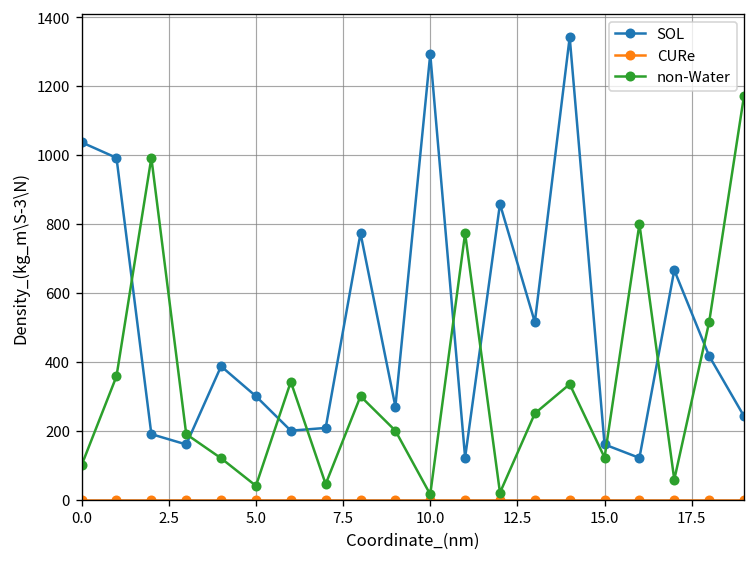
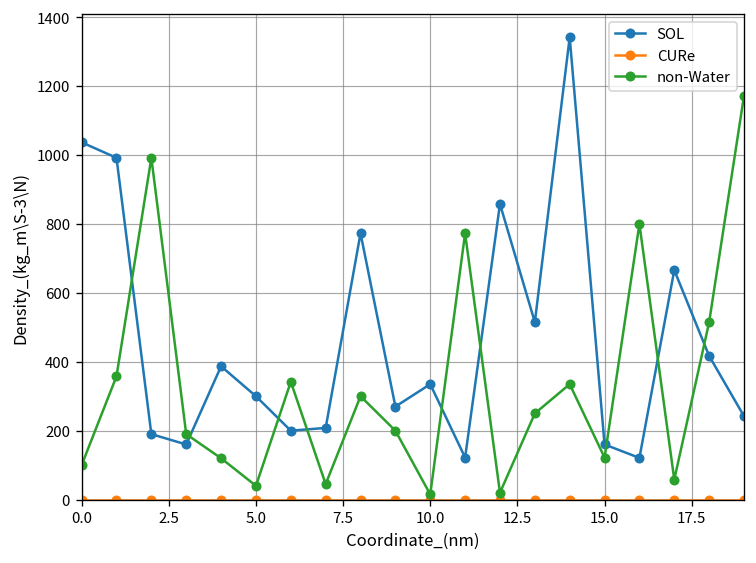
SOL, 10.0: 1290 -> 340
